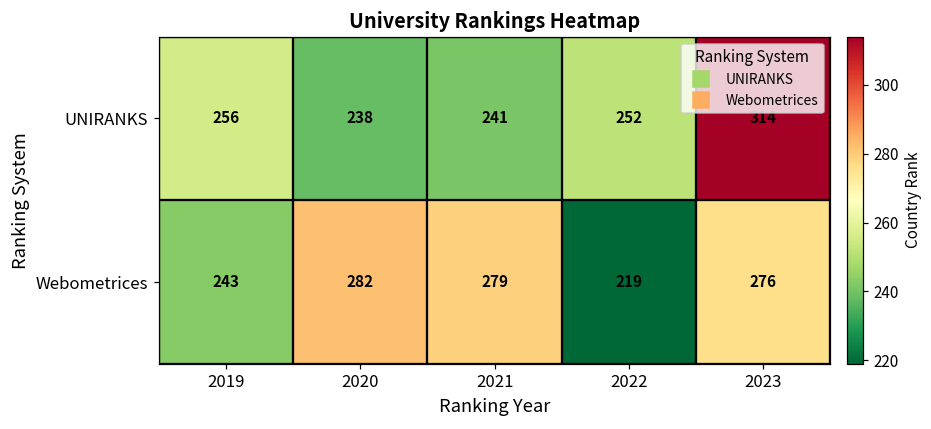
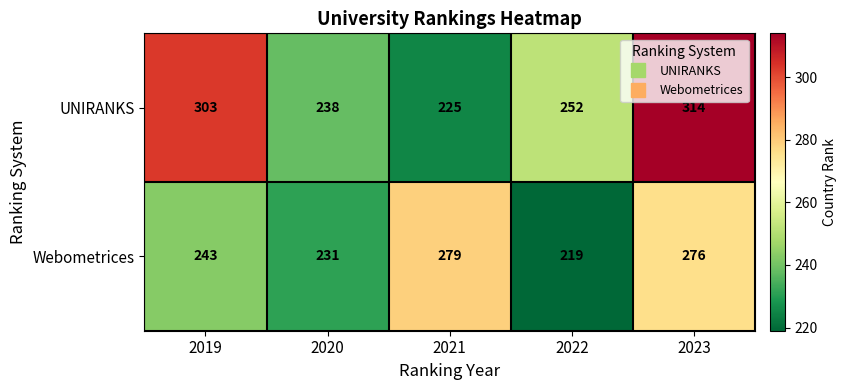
UNIRANKS, 2019: 256 -> 303
UNIRANKS, 2021: 241 -> 225
Webometrices, 2020: 282 -> 231
